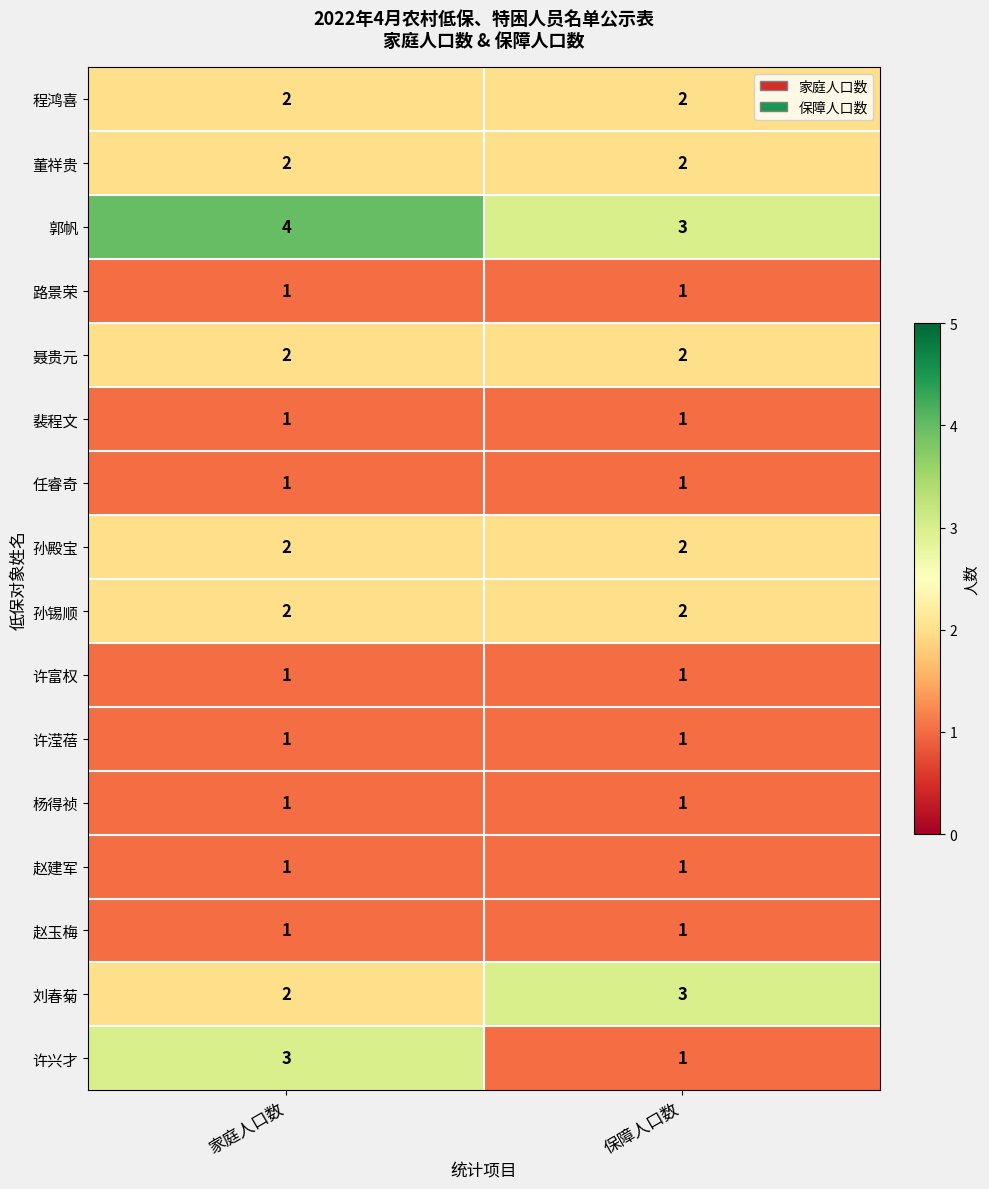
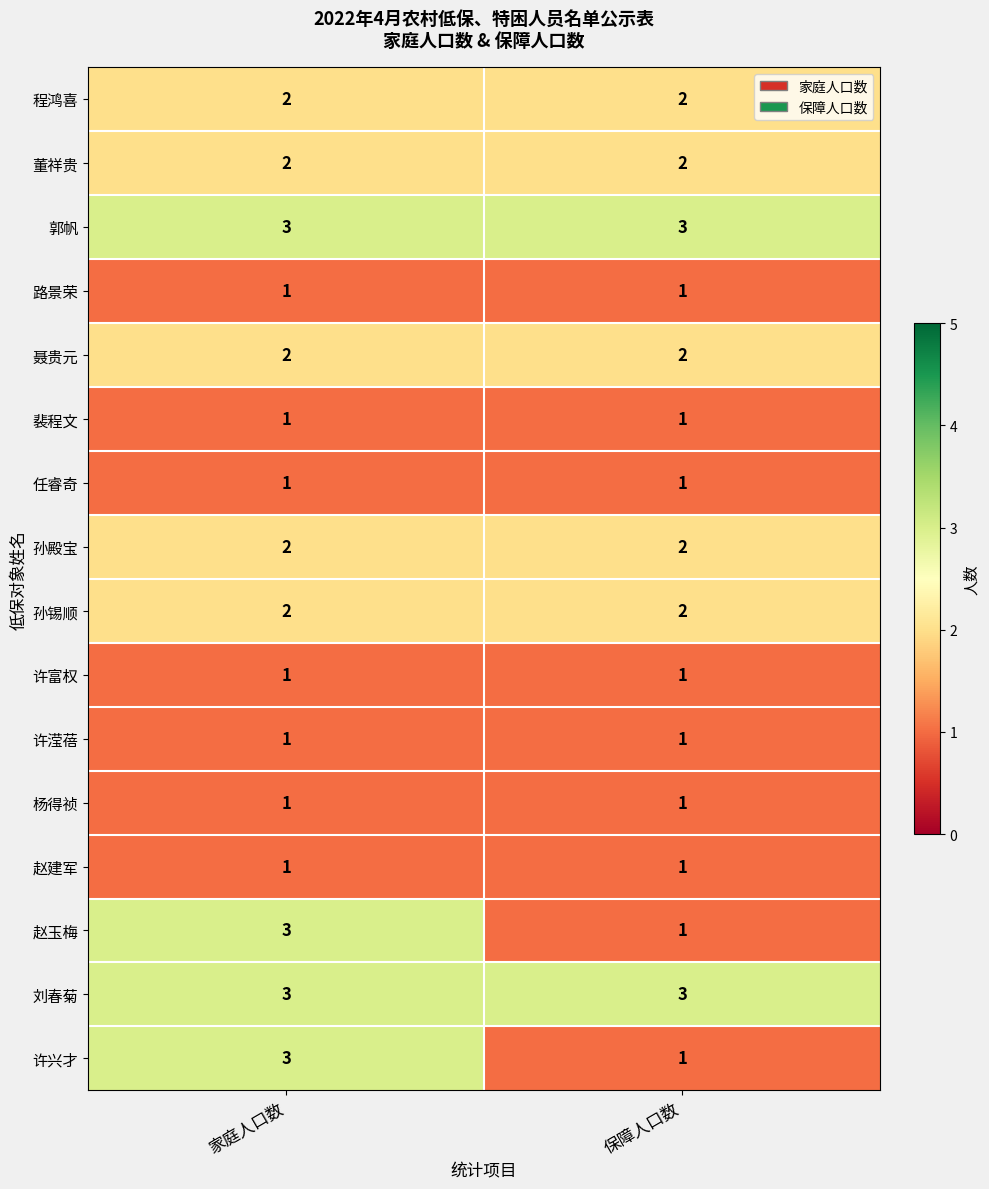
郭帆, 家庭人口数: 4 -> 3
赵玉梅, 家庭人口数: 1 -> 3
刘春菊, 家庭人口数: 2 -> 3
